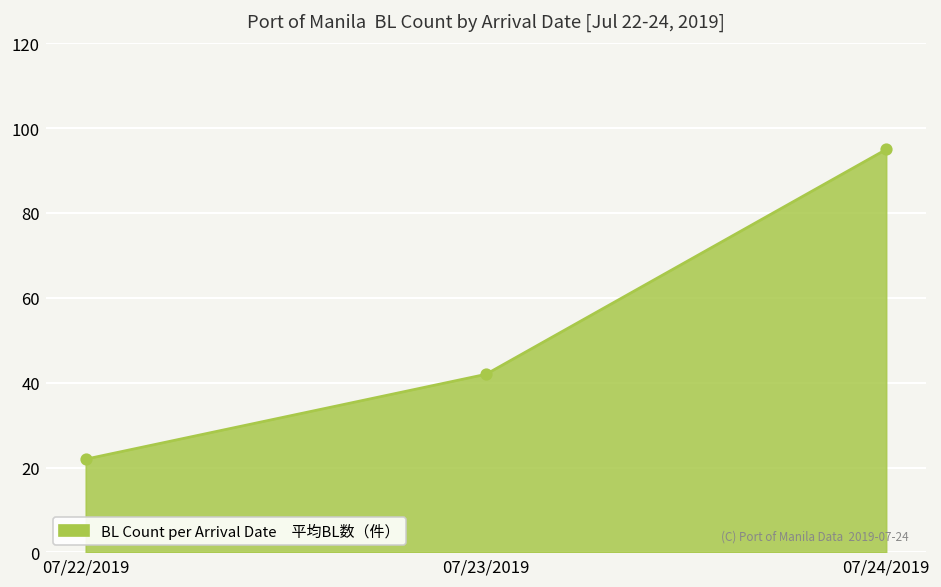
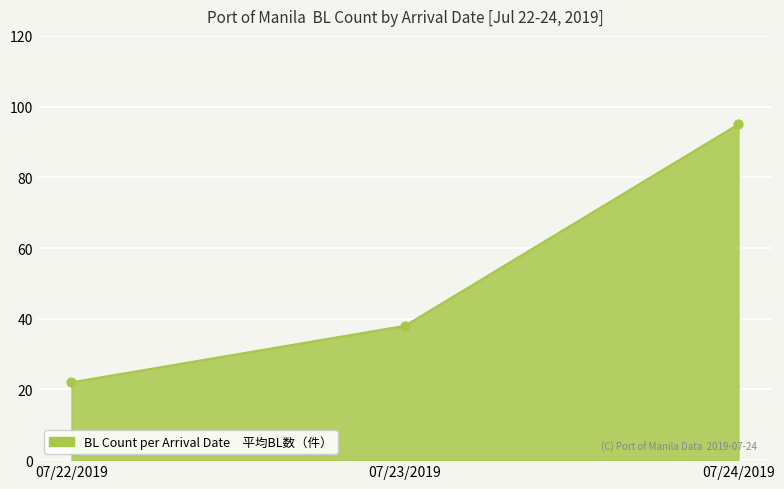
07/23/2019: 42 -> 38
